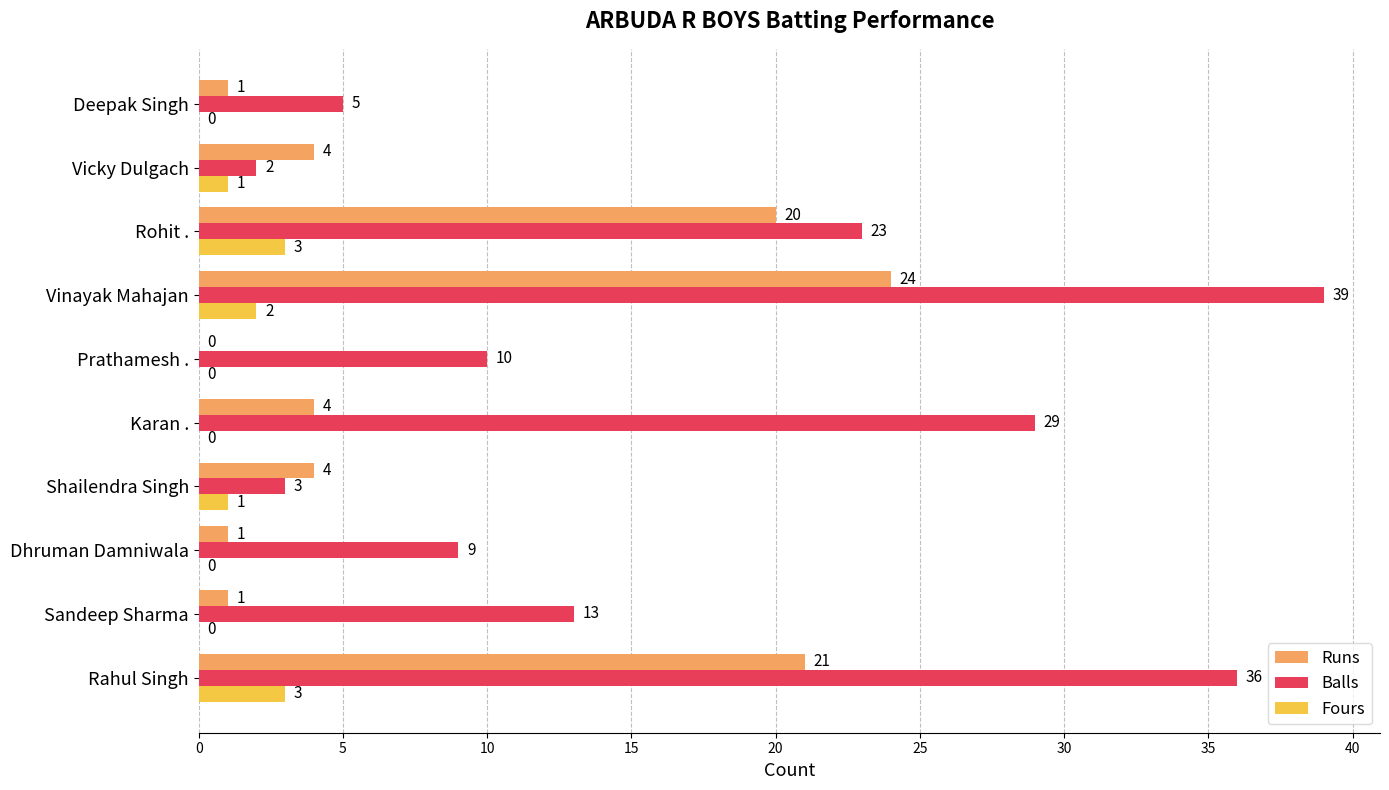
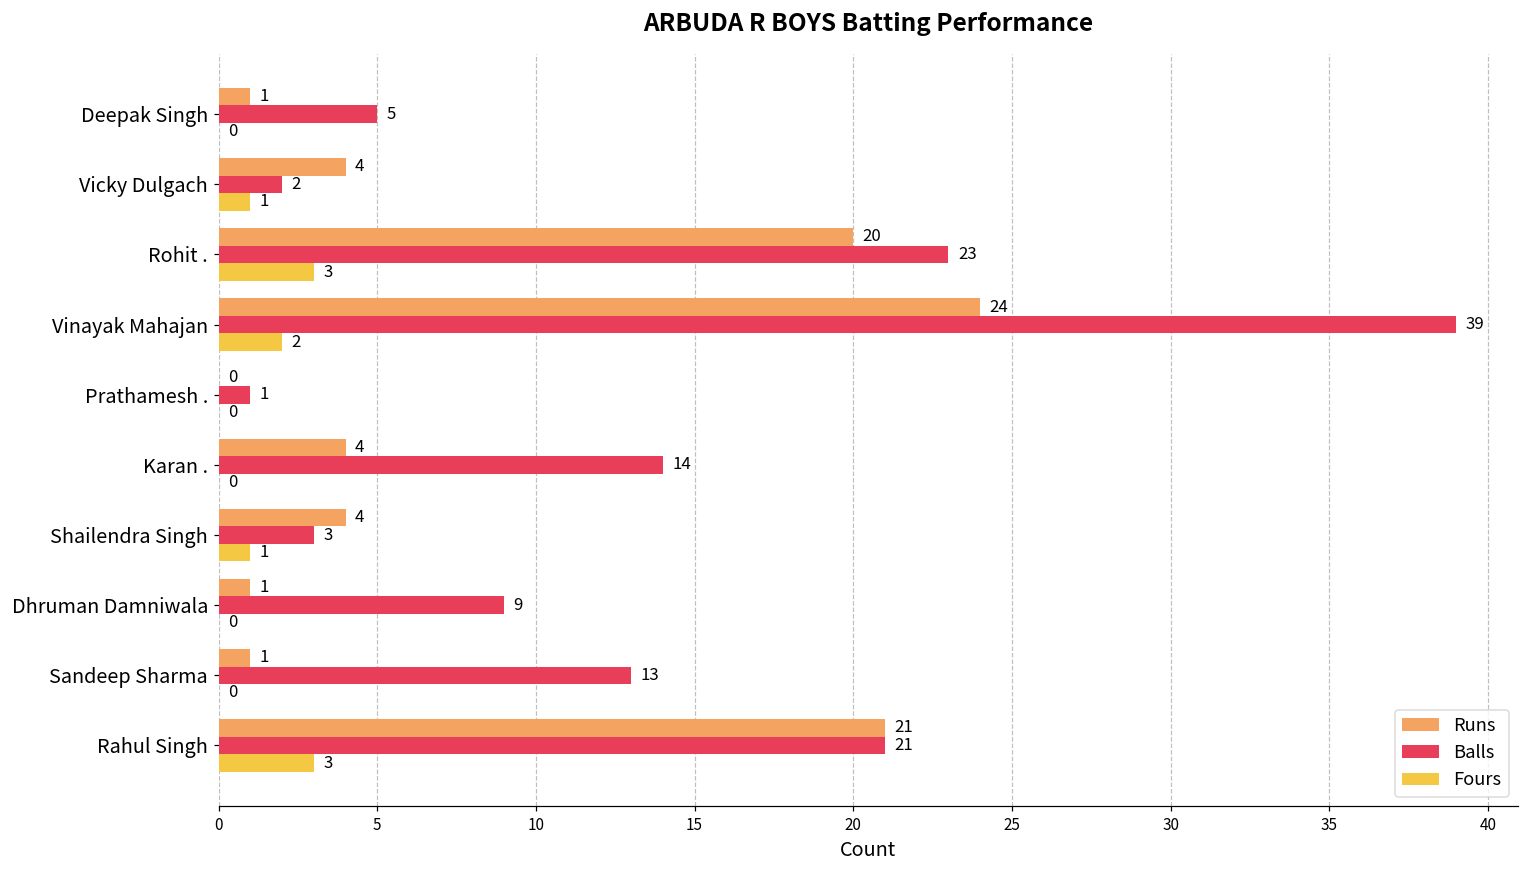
Balls, Prathamesh .: 10 -> 1
Balls, Karan .: 29 -> 14
Balls, Rahul Singh: 36 -> 21
